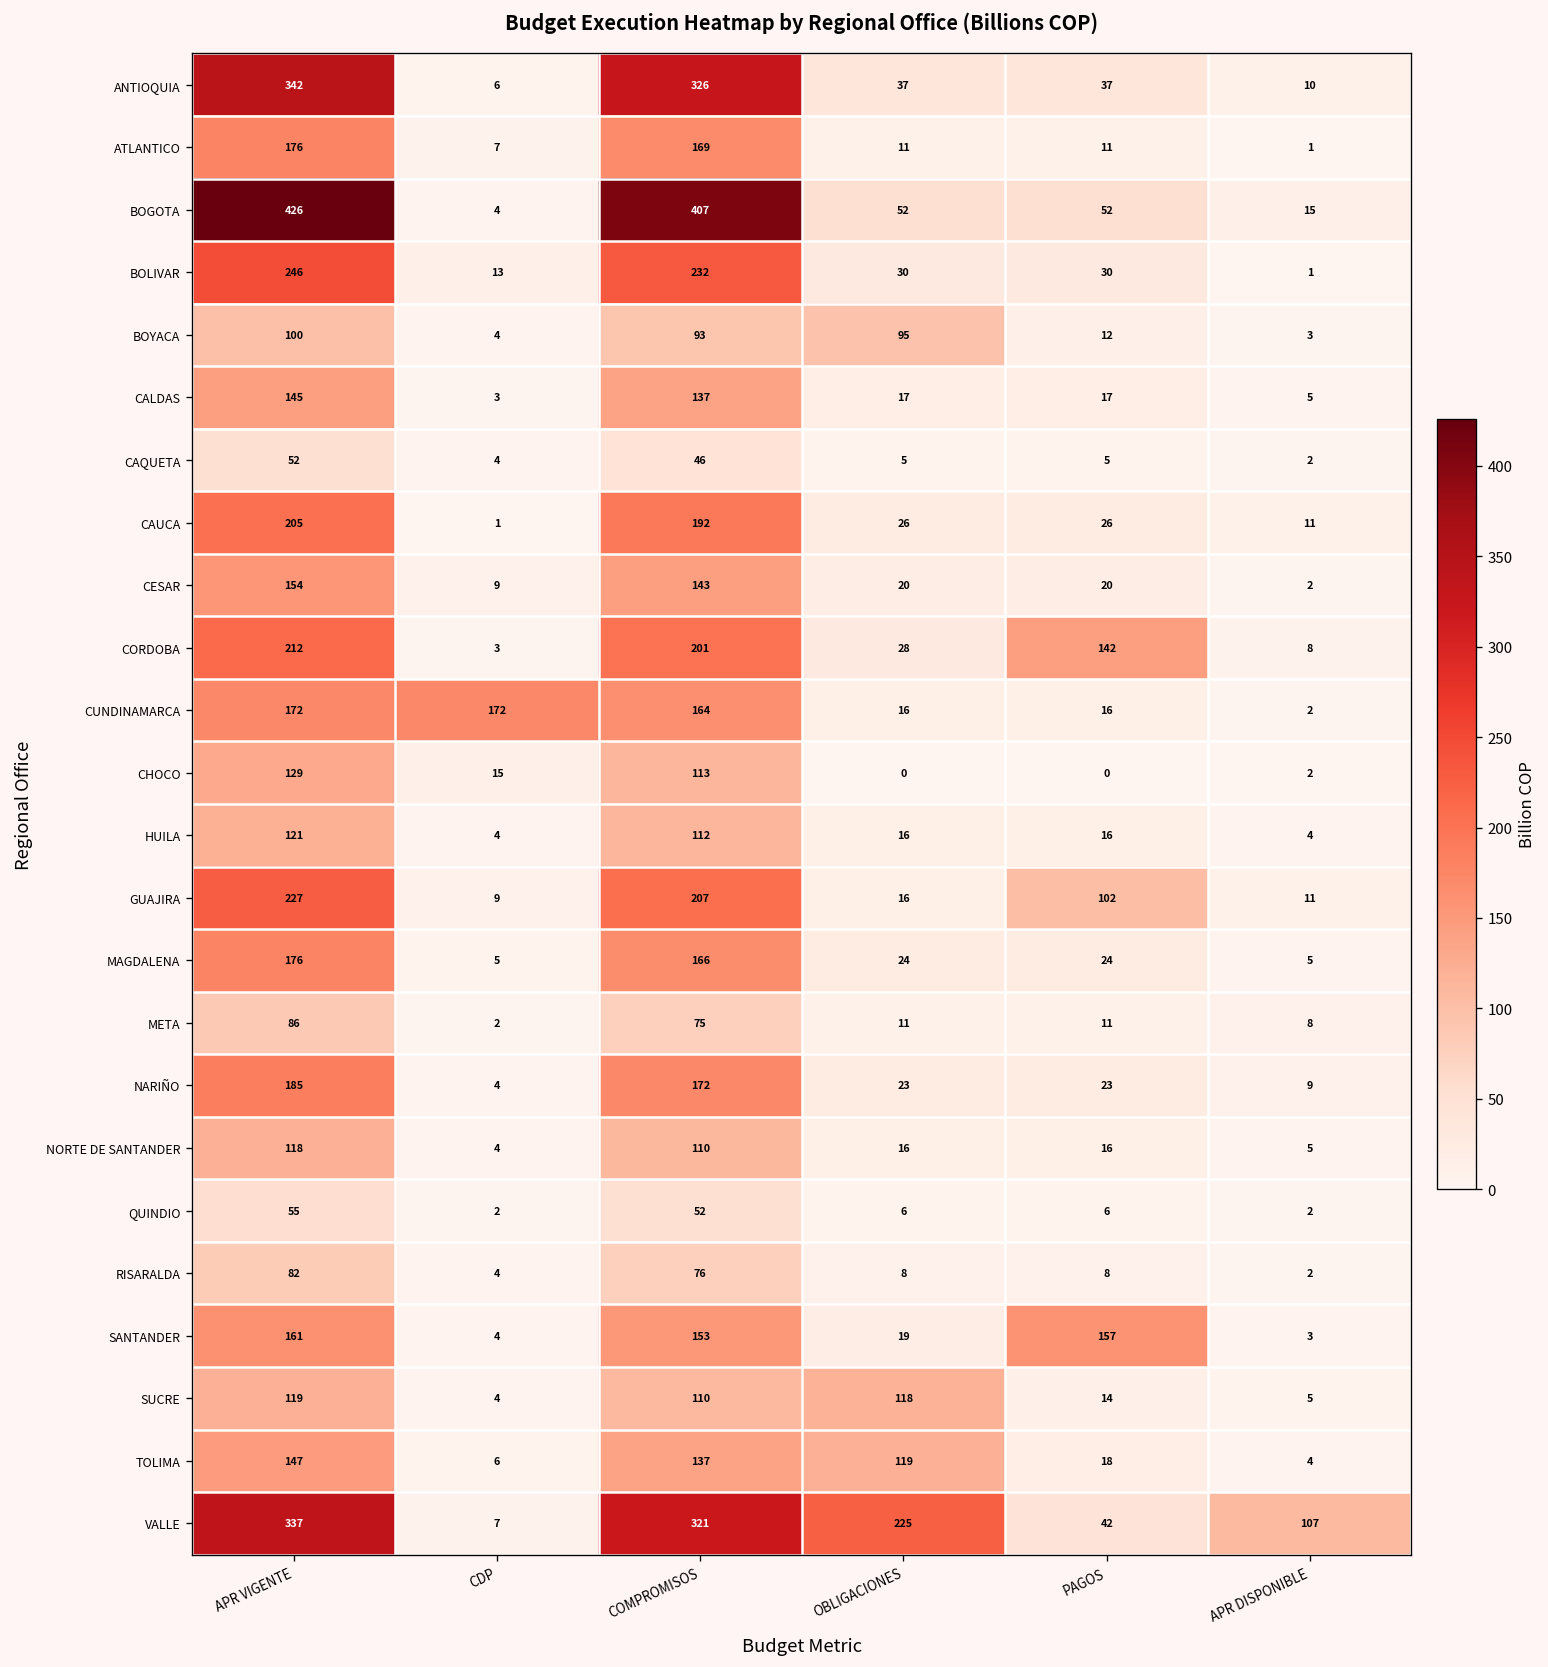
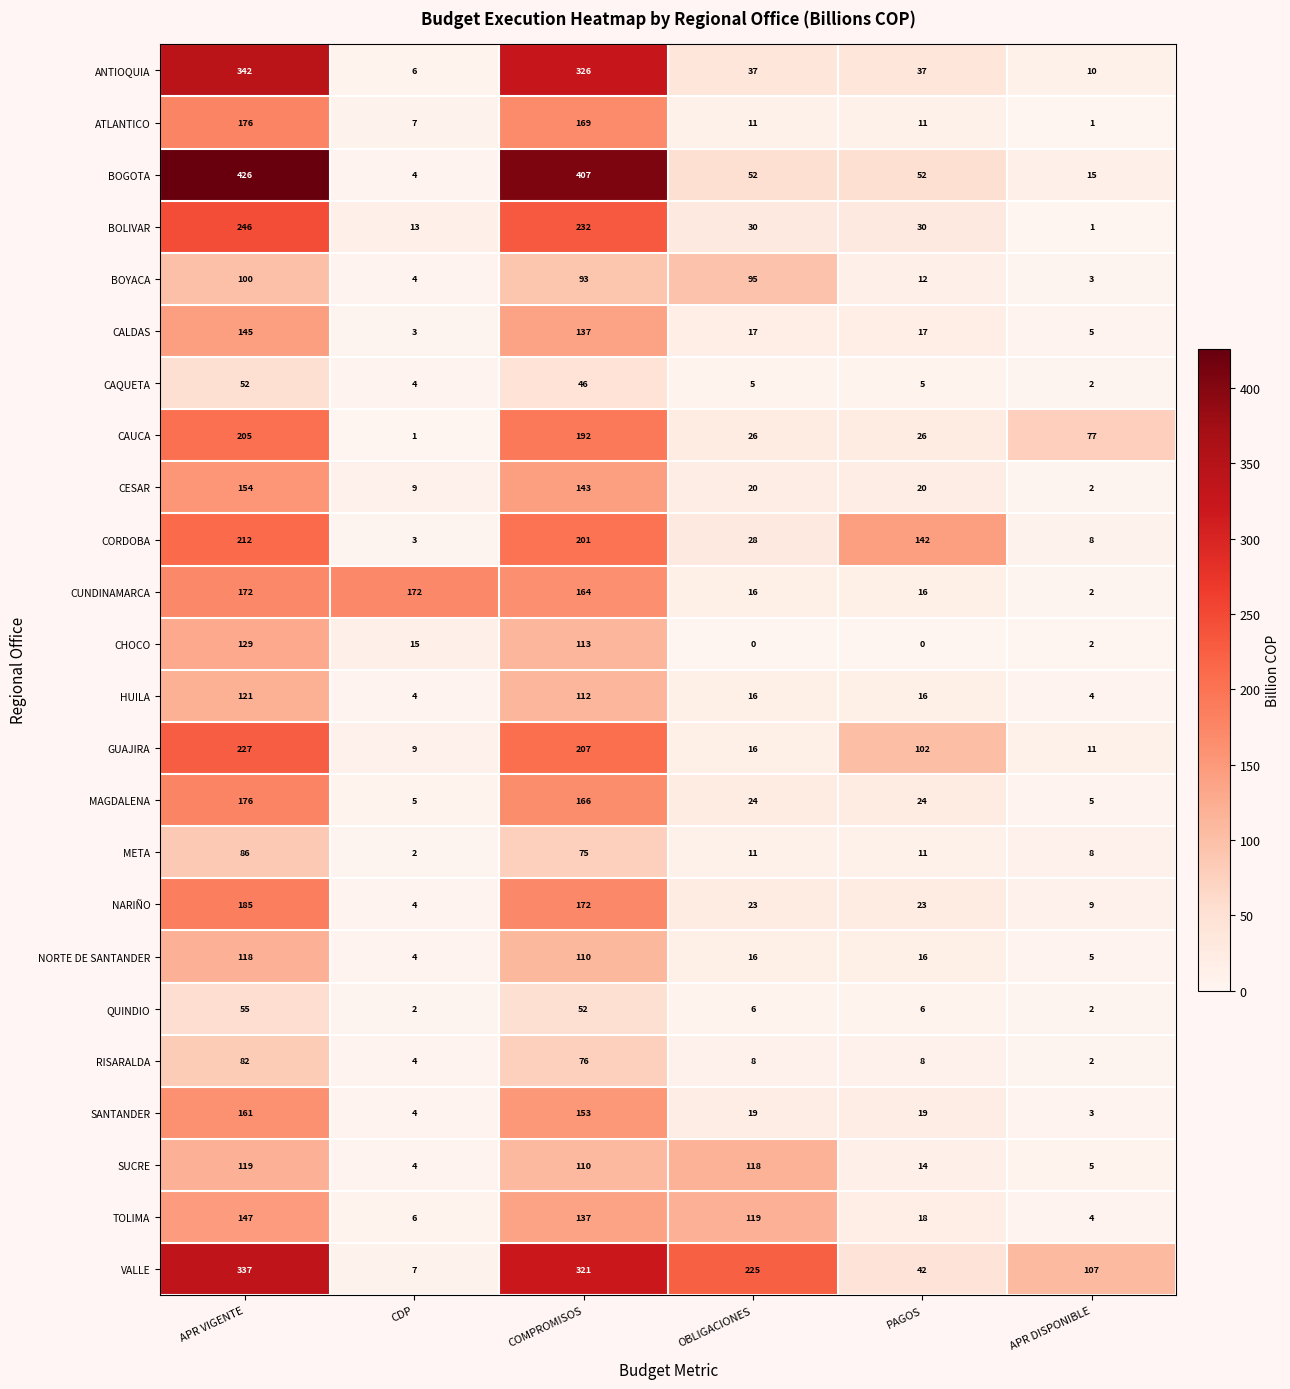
CAUCA, APR DISPONIBLE: 11 -> 77
SANTANDER, PAGOS: 157 -> 19
